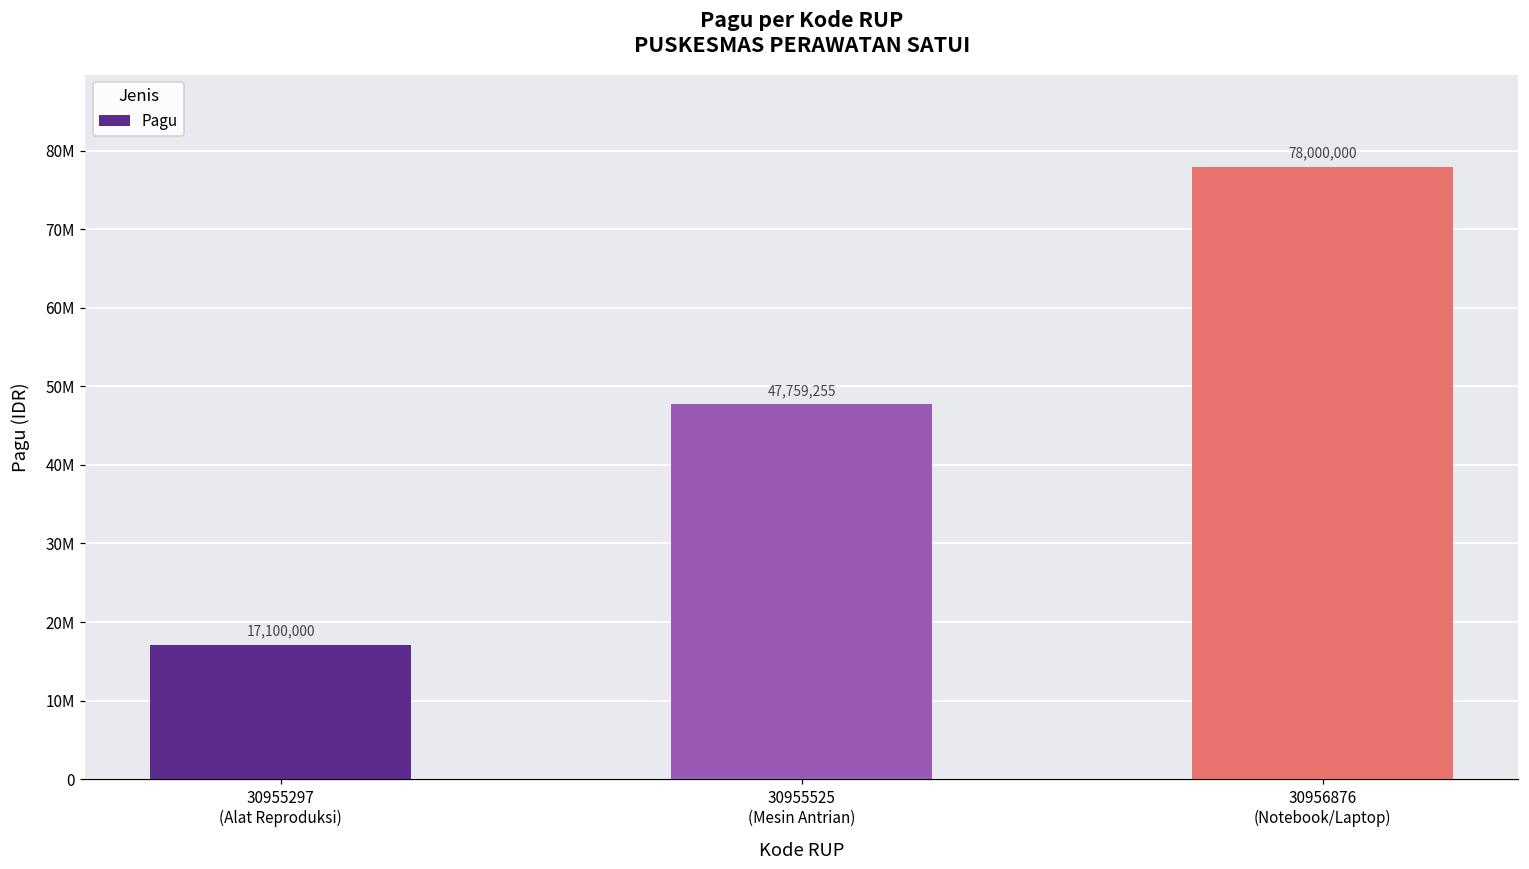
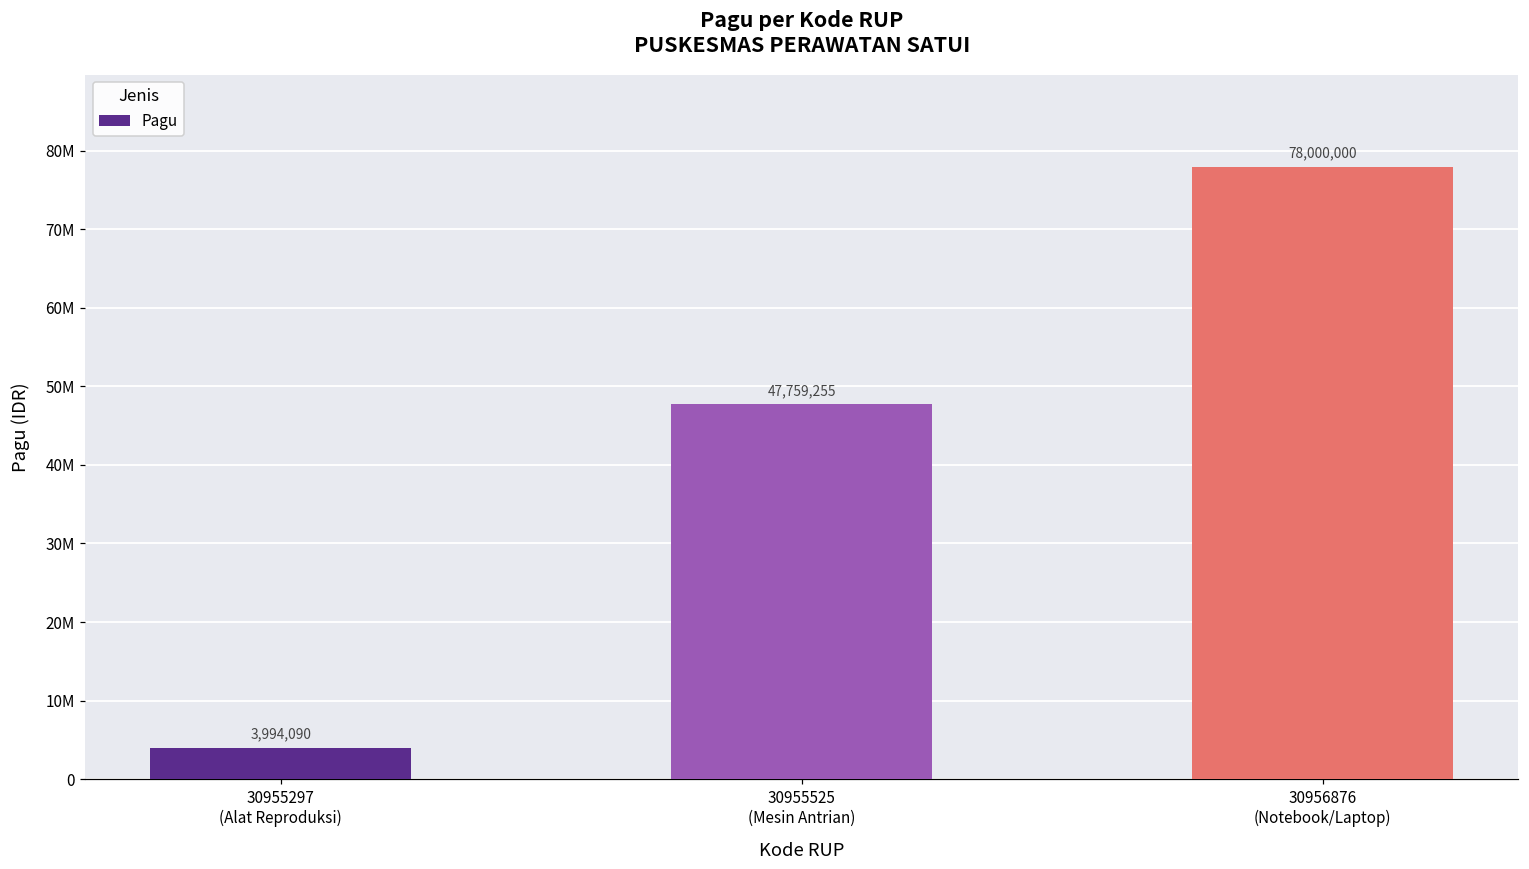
30955297 (Alat Reproduksi): 17,100,000 -> 3,994,090
